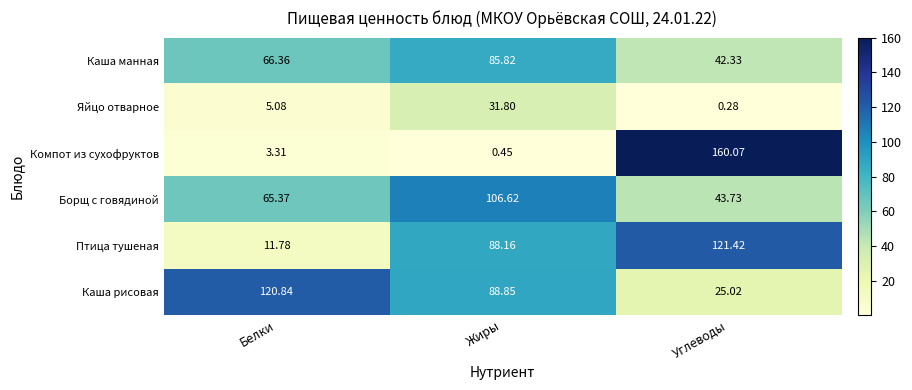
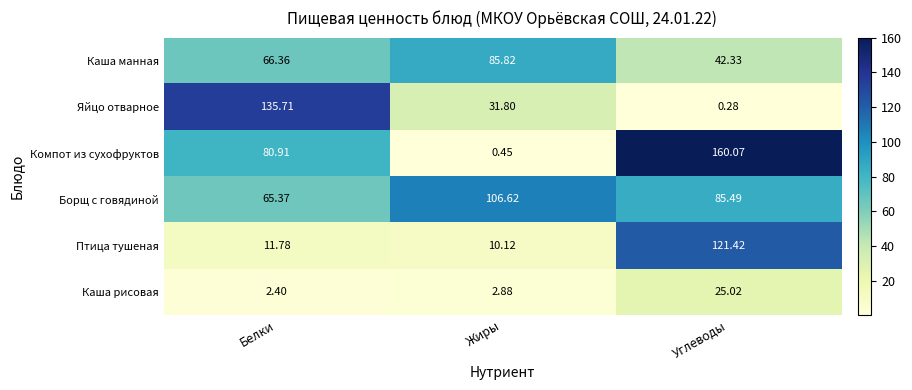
Яйцо отварное, Белки: 5.08 -> 135.71
Компот из сухофруктов, Белки: 3.31 -> 80.91
Борщ с говядиной, Углеводы: 43.73 -> 85.49
Птица тушеная, Жиры: 88.16 -> 10.12
Каша рисовая, Белки: 120.84 -> 2.40
Каша рисовая, Жиры: 88.85 -> 2.88
